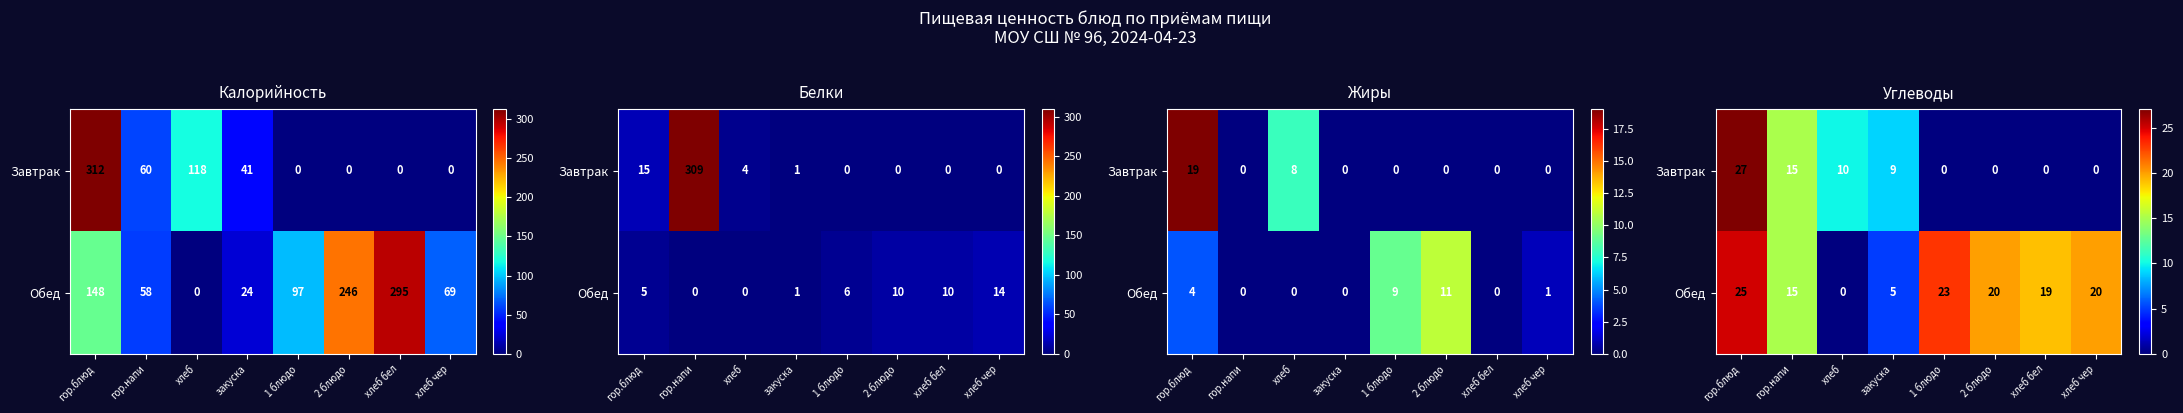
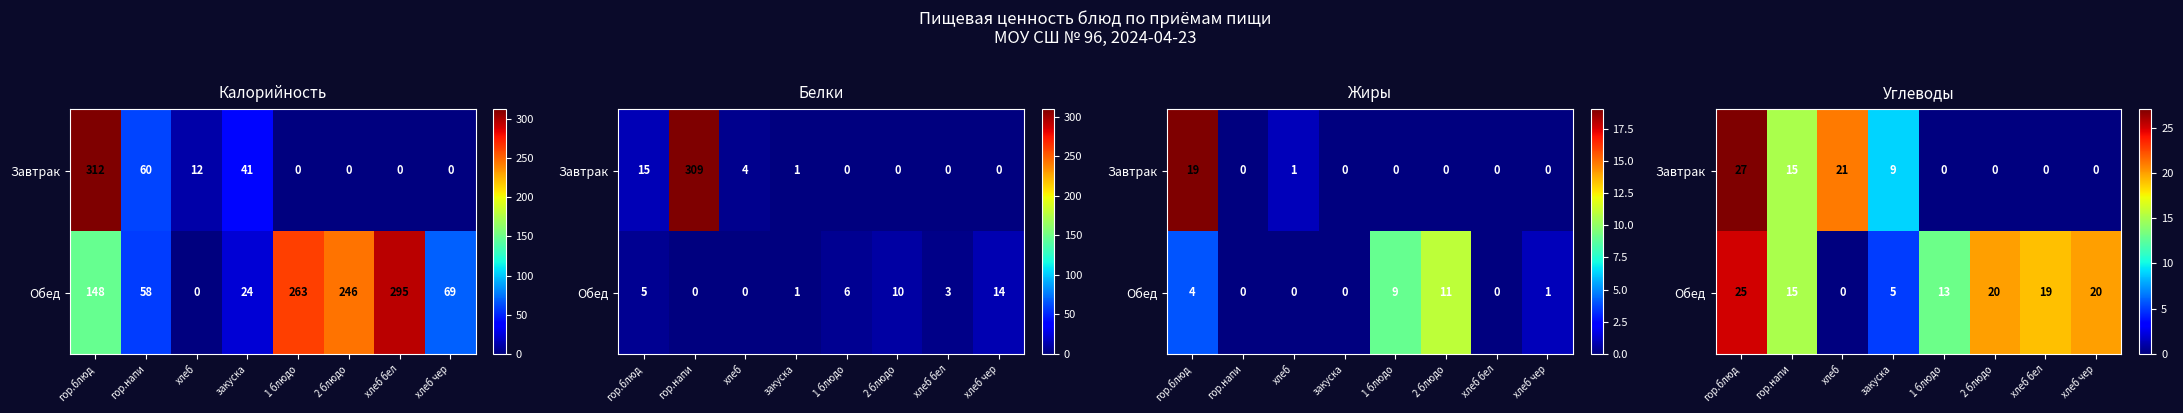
Калорийность, Завтрак, хлеб: 118 -> 12
Калорийность, Обед, 1 блюдо: 97 -> 263
Белки, Обед, хлеб бел: 10 -> 3
Жиры, Завтрак, хлеб: 8 -> 1
Углеводы, Завтрак, хлеб: 10 -> 21
Углеводы, Обед, 1 блюдо: 23 -> 13
